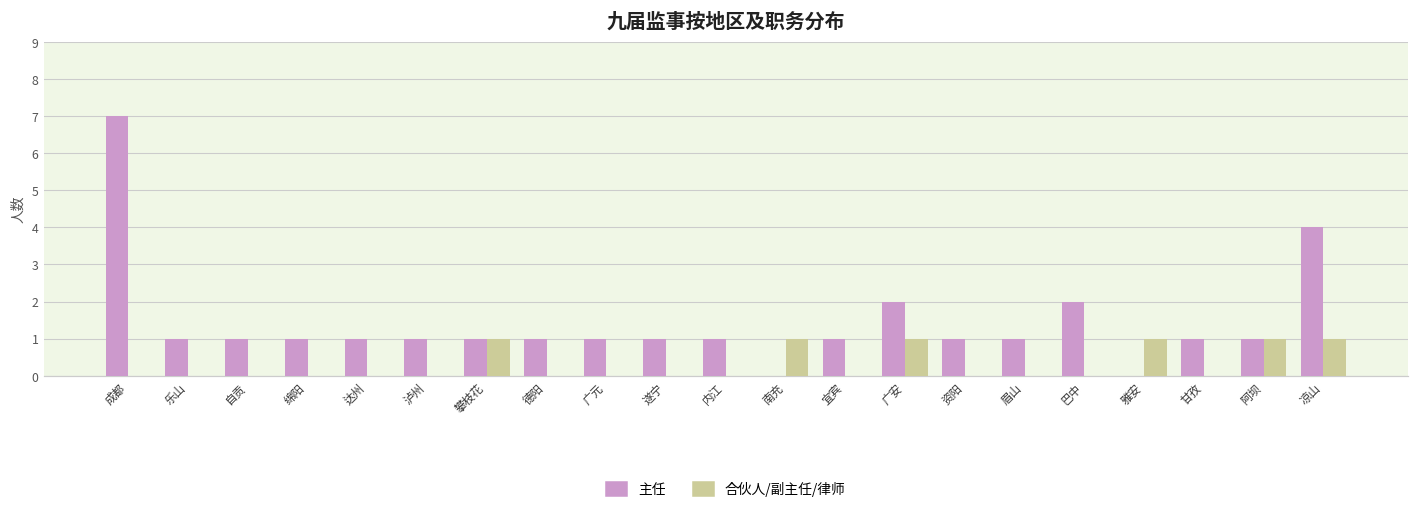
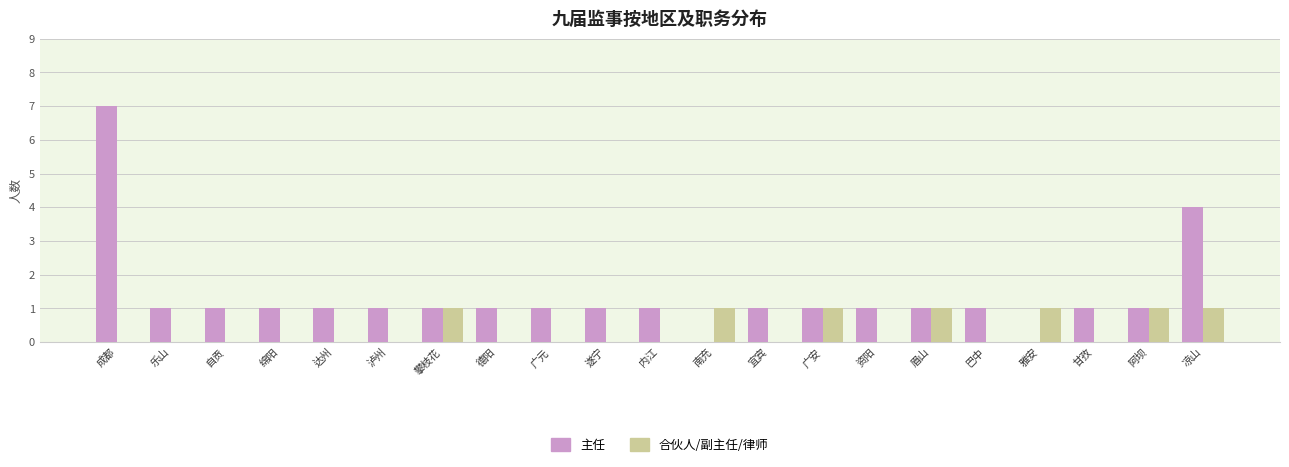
主任, 广安: 2 -> 1
合伙人/副主任/律师, 眉山: 0 -> 1
主任, 巴中: 2 -> 1
